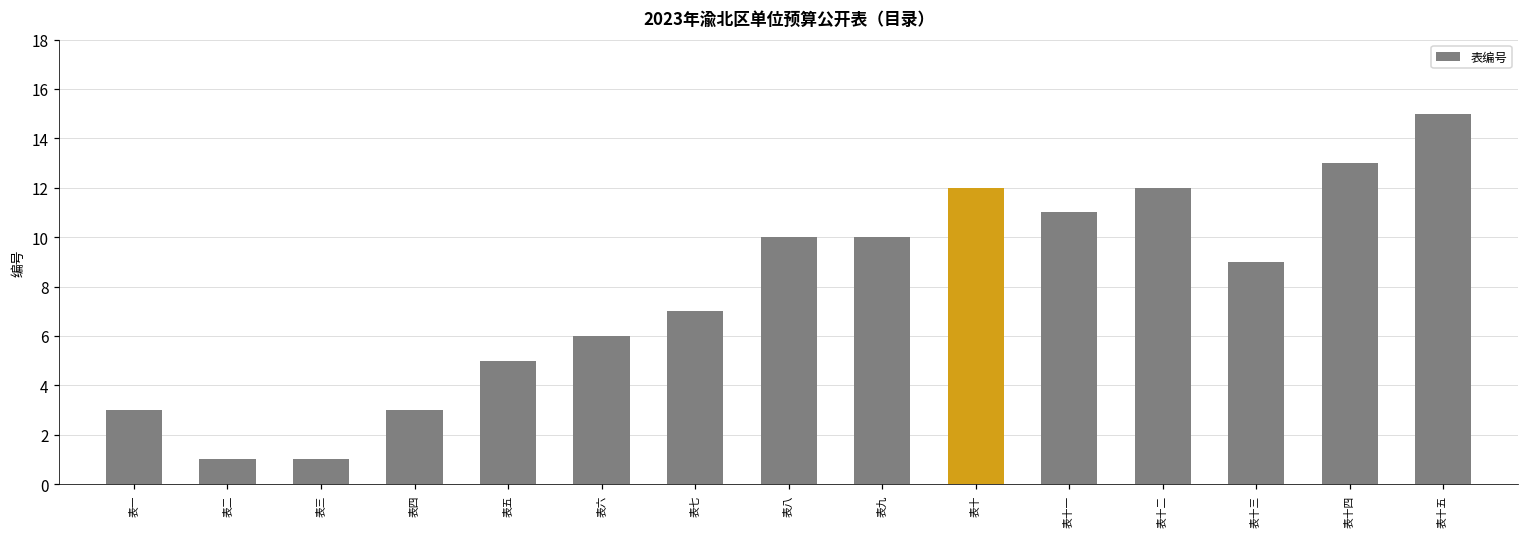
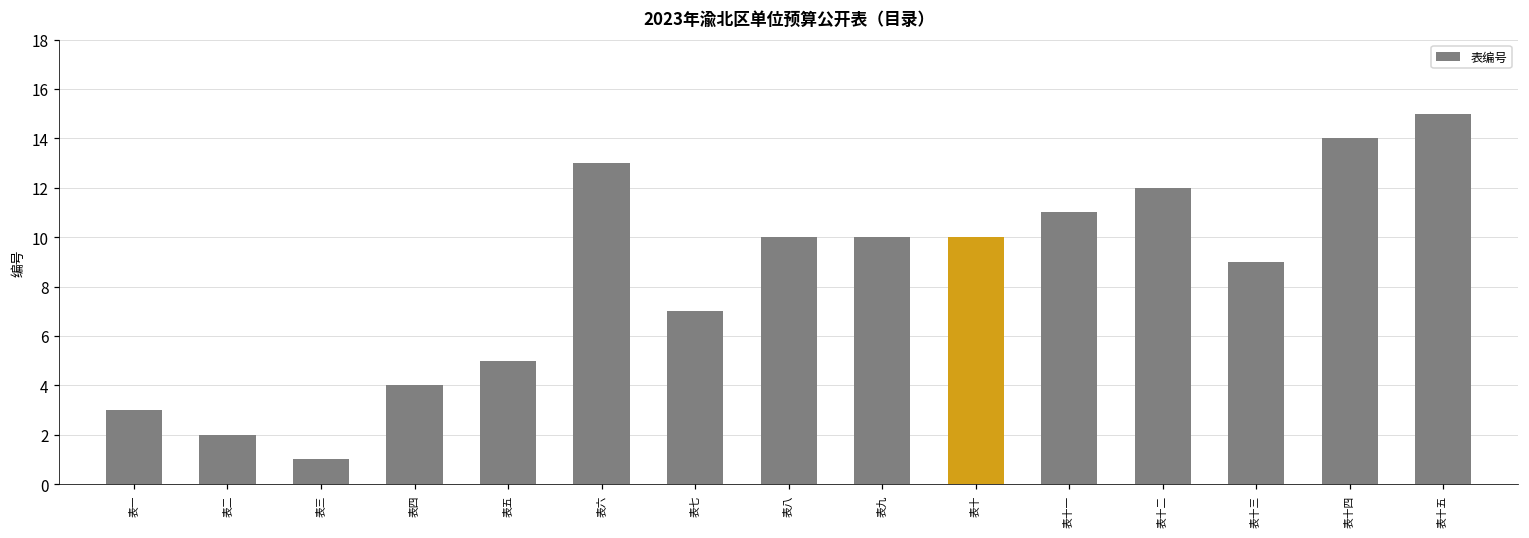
表二: 1 -> 2
表四: 3 -> 4
表六: 6 -> 13
表十: 12 -> 10
表十四: 13 -> 14
